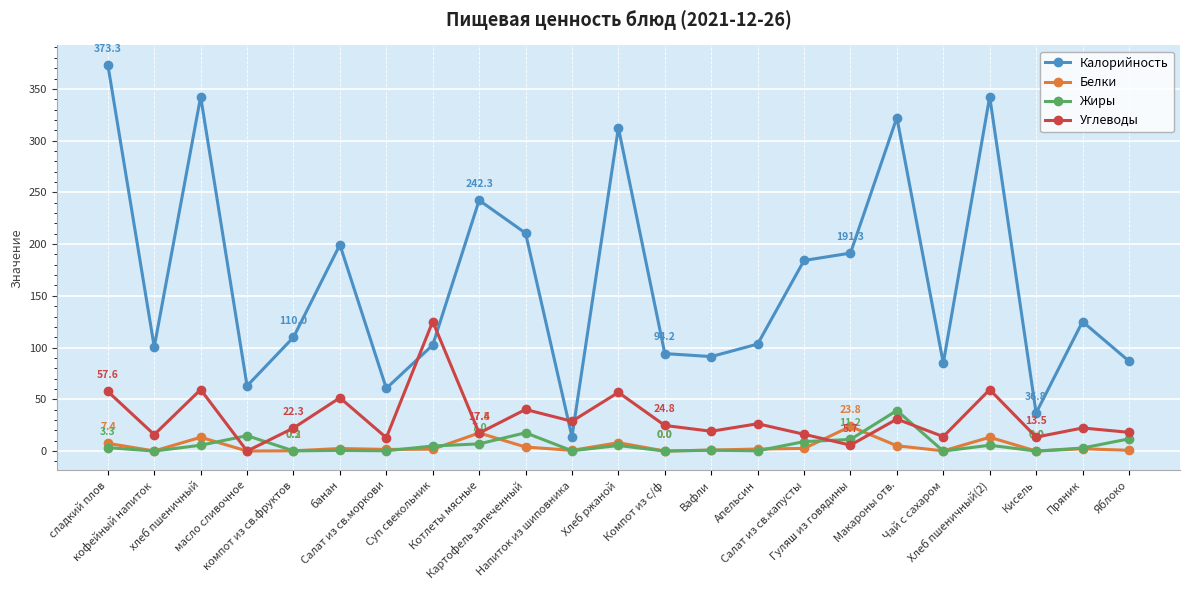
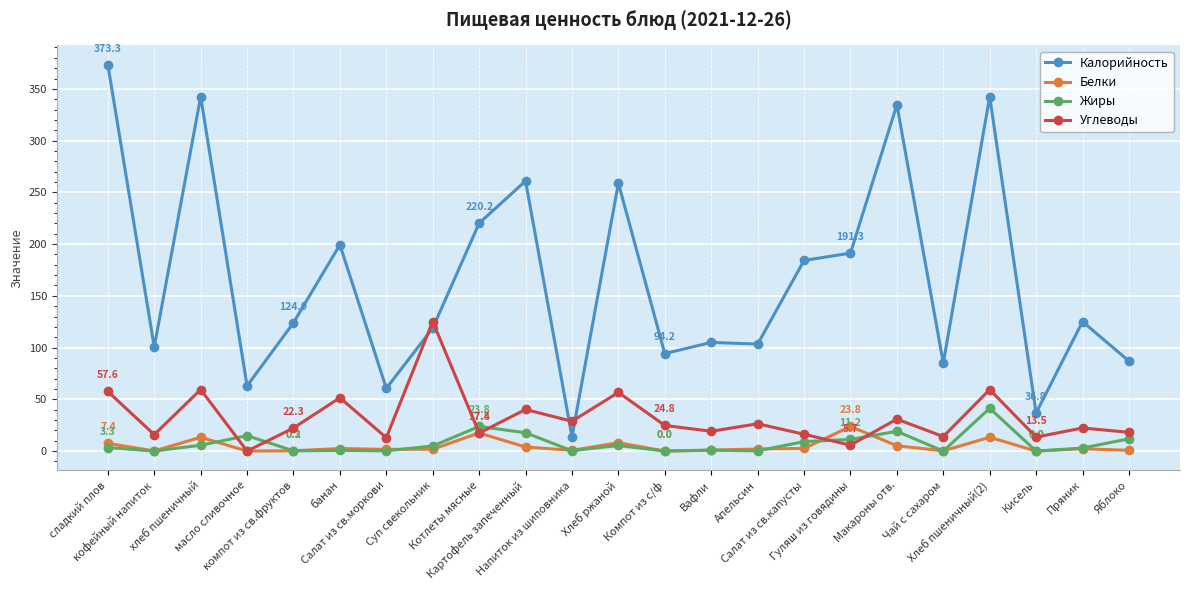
Калорийность, компот из св.фруктов: 110.0 -> 124.0
Калорийность, Суп свекольник: 103 -> 119
Калорийность, Котлеты мясные: 242.3 -> 220.2
Жиры, Котлеты мясные: 7.0 -> 23.8
Калорийность, Картофель запеченный: 211 -> 261
Калорийность, Хлеб ржаной: 312 -> 259
Калорийность, Вафли: 91 -> 105
Калорийность, Макароны отв.: 322 -> 335
Жиры, Макароны отв.: 39 -> 19
Жиры, Хлеб пшеничный(2): 6 -> 41
